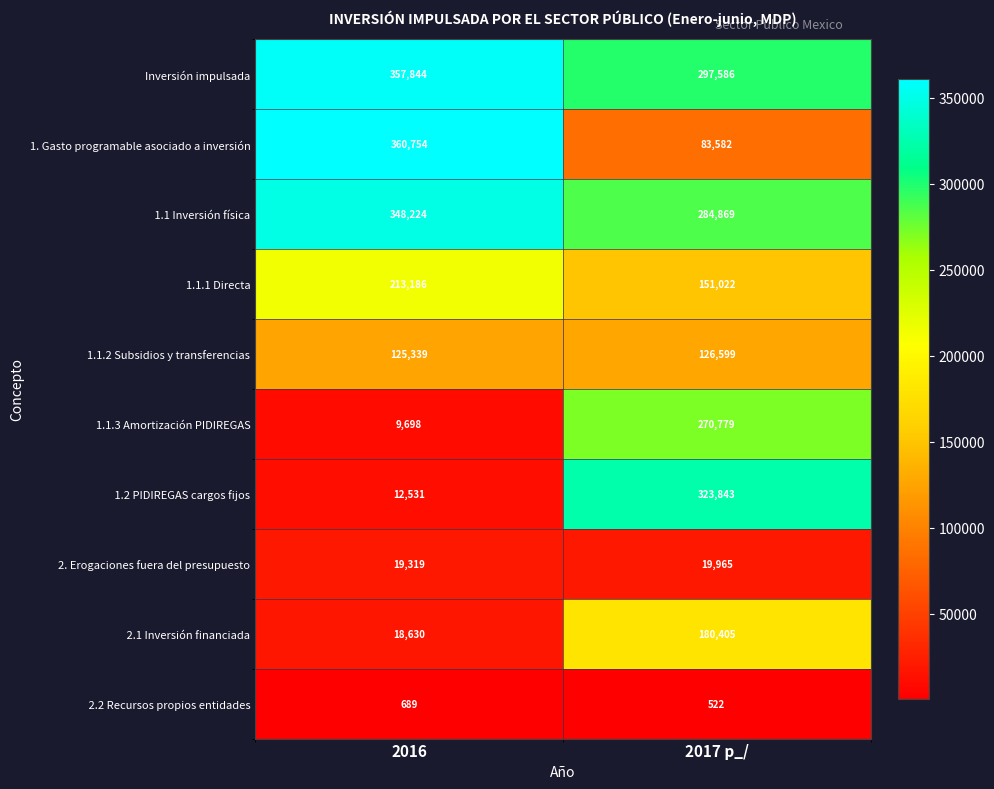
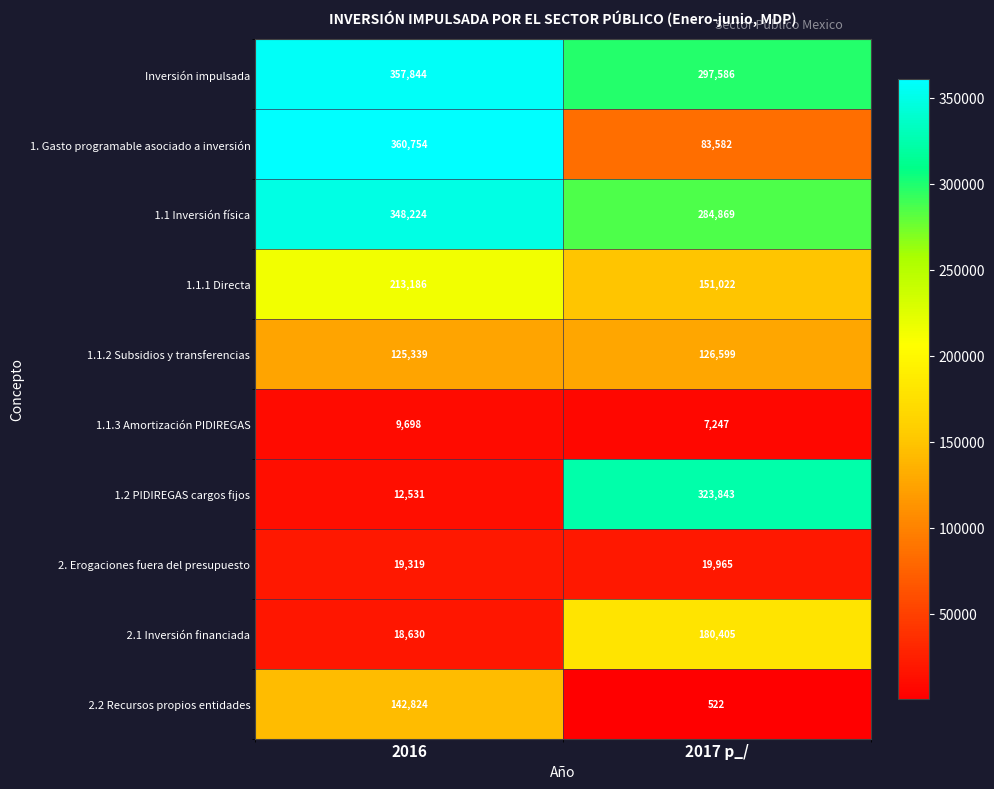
1.1.3 Amortización PIDIREGAS, 2017 p_/: 270,779 -> 7,247
2.2 Recursos propios entidades, 2016: 689 -> 142,824
